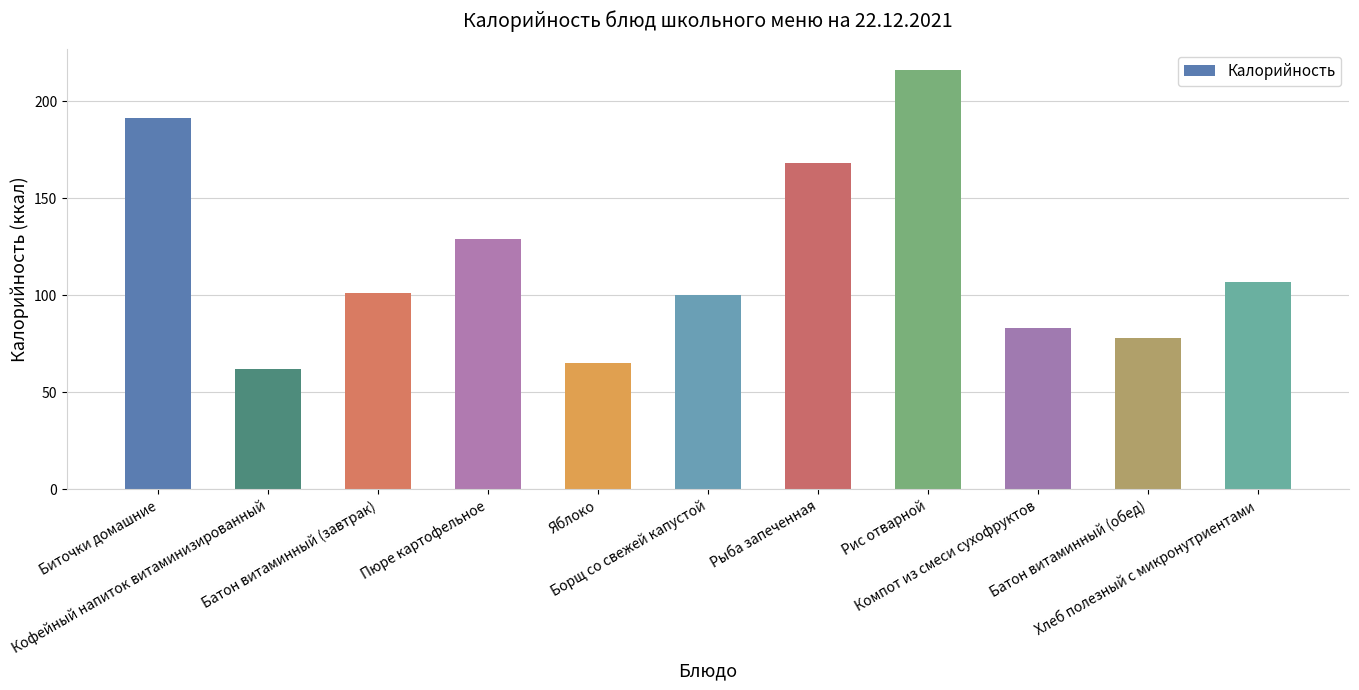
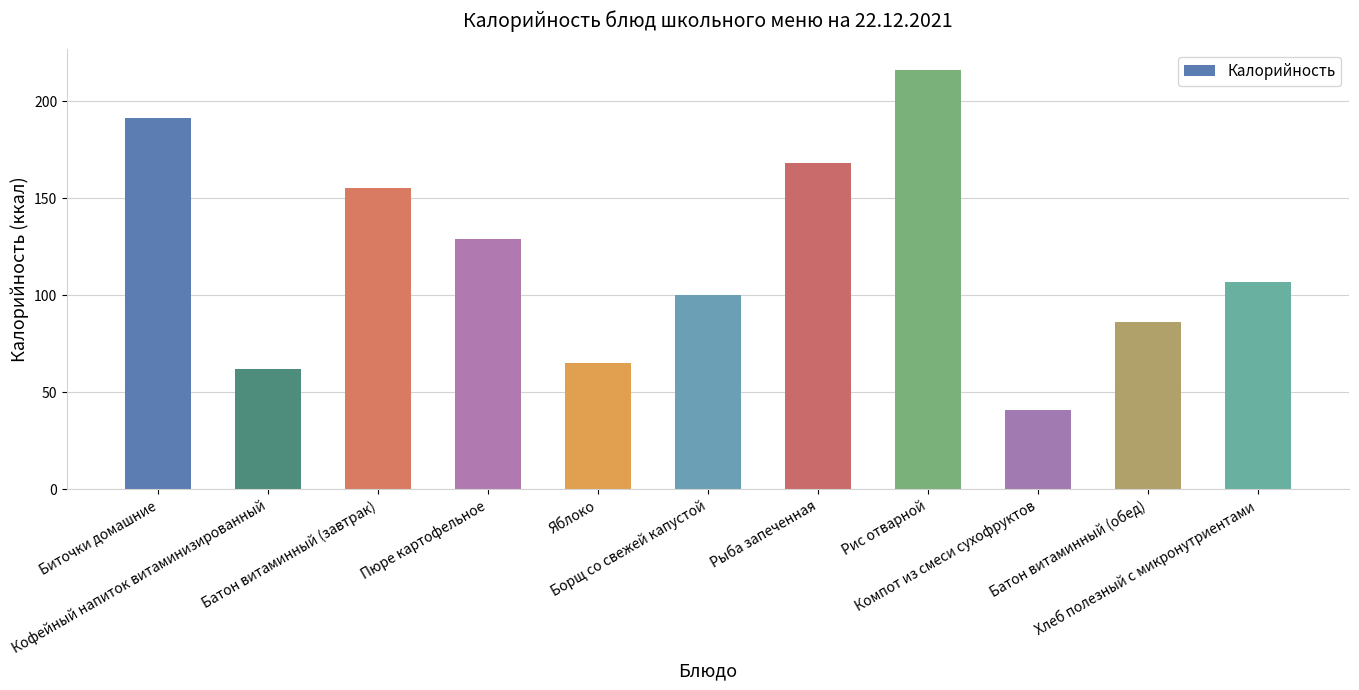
Батон витаминный (завтрак): 101 -> 155
Компот из смеси сухофруктов: 83 -> 41
Батон витаминный (обед): 78 -> 86
